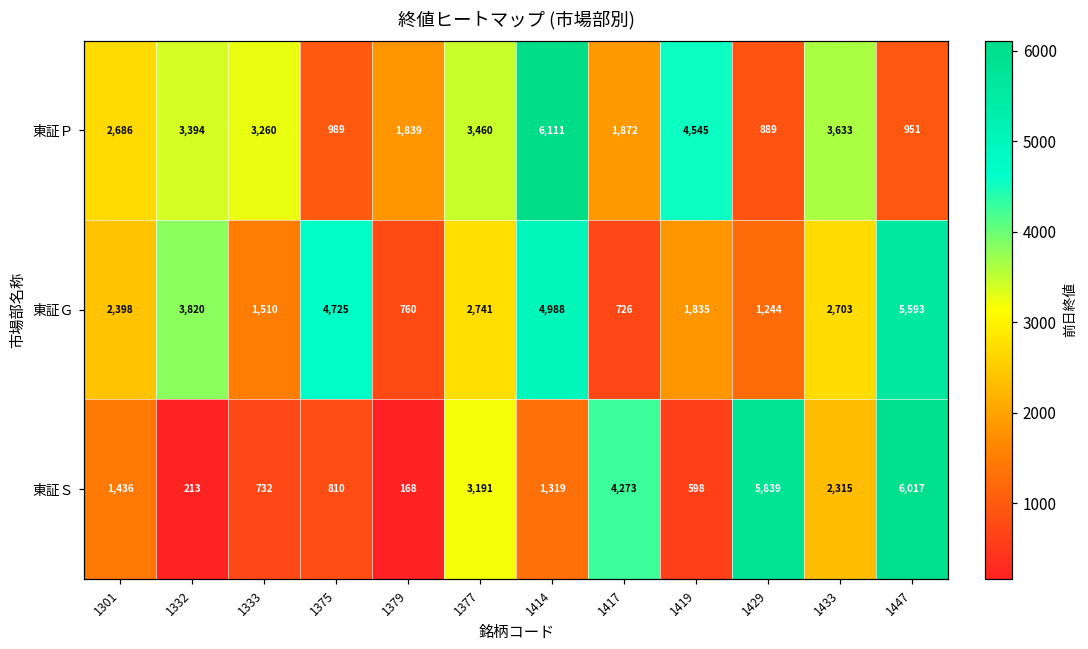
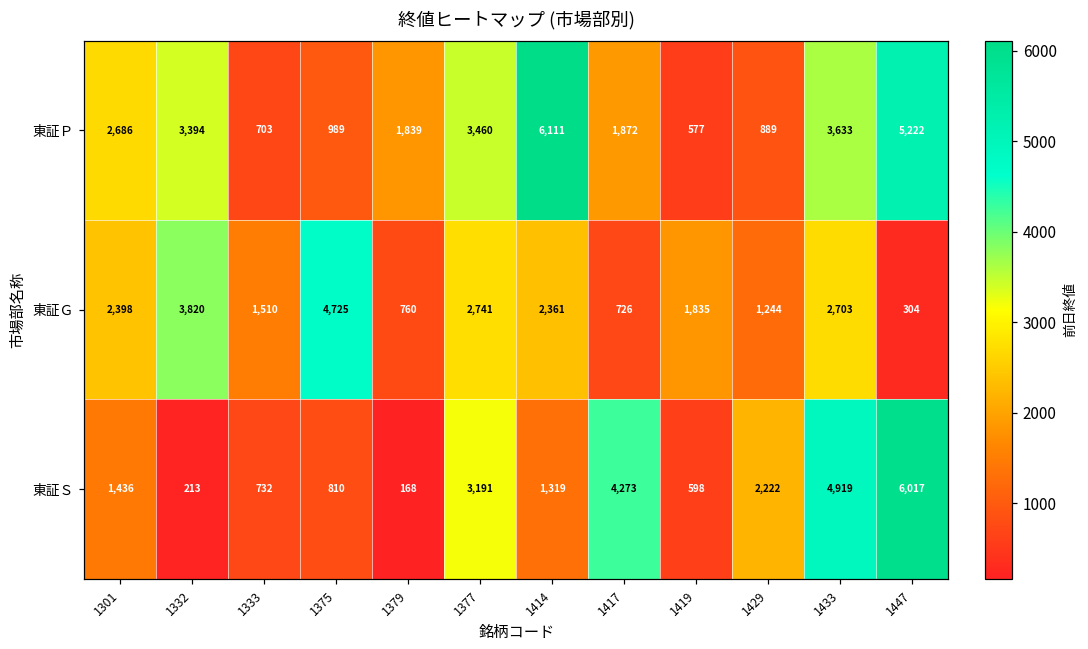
東証Ｐ, 1333: 3,260 -> 703
東証Ｐ, 1419: 4,545 -> 577
東証Ｐ, 1447: 951 -> 5,222
東証Ｇ, 1414: 4,988 -> 2,361
東証Ｇ, 1447: 5,593 -> 304
東証Ｓ, 1429: 5,839 -> 2,222
東証Ｓ, 1433: 2,315 -> 4,919
